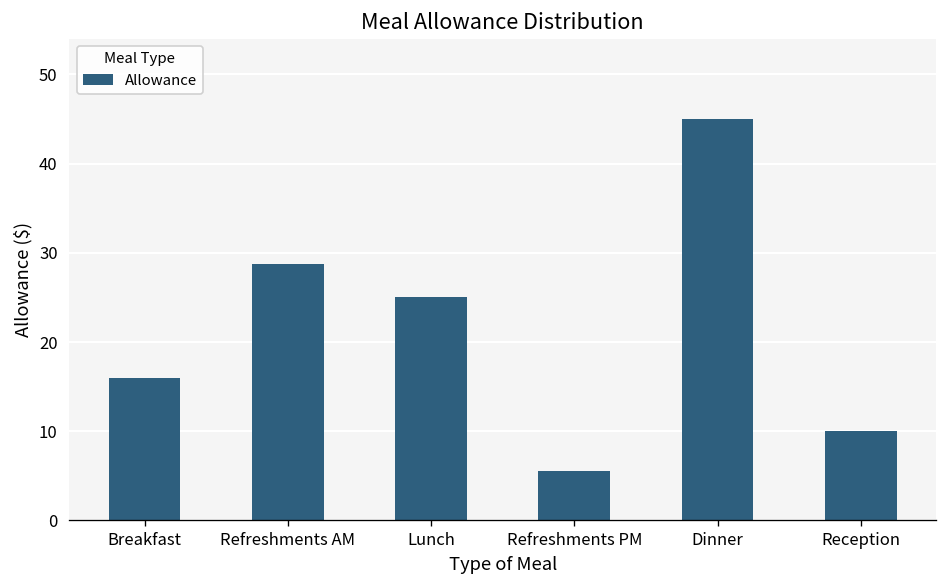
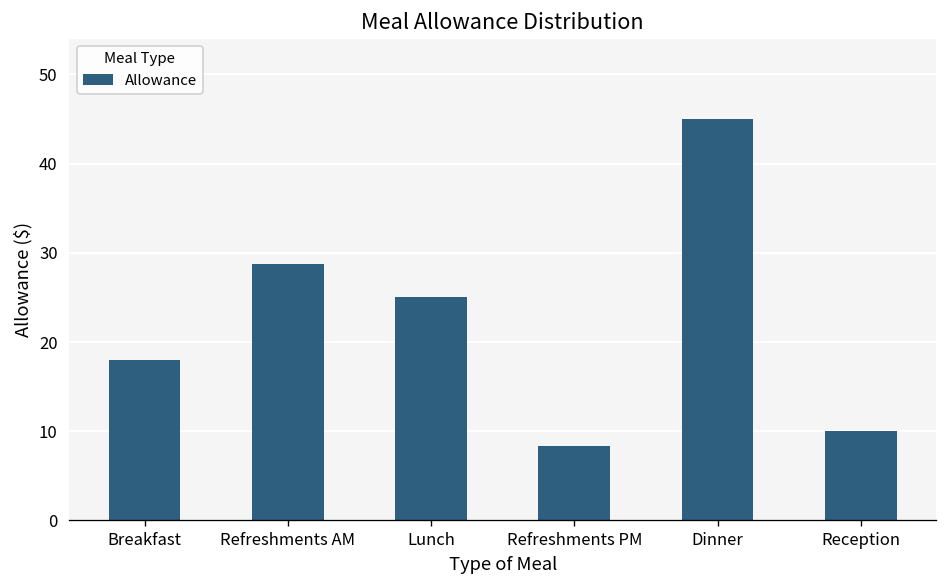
Breakfast: 16 -> 18
Refreshments PM: 6 -> 8
